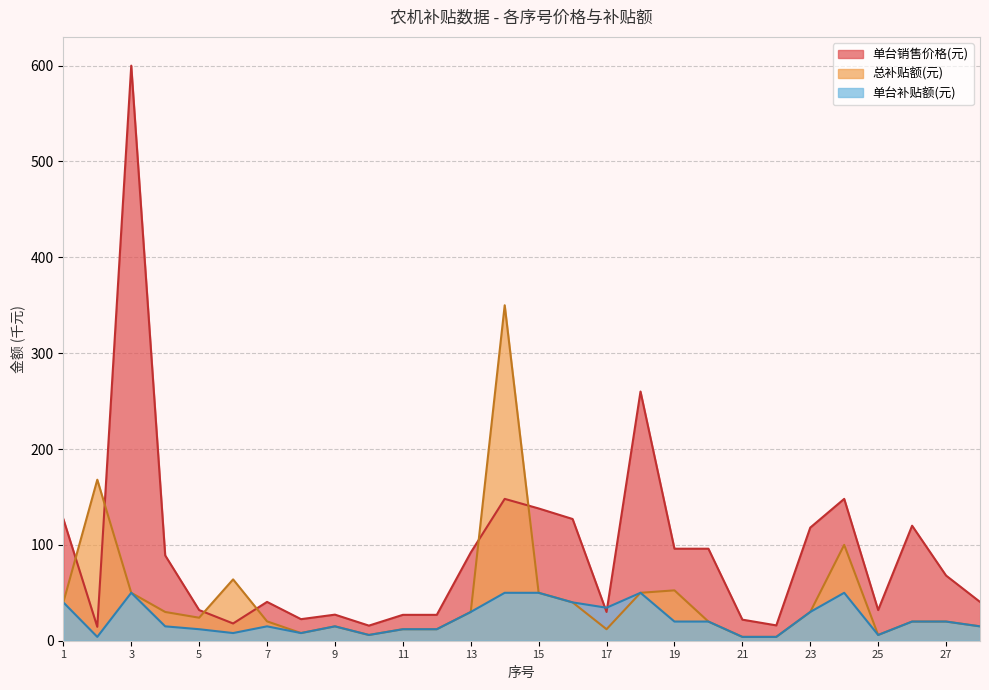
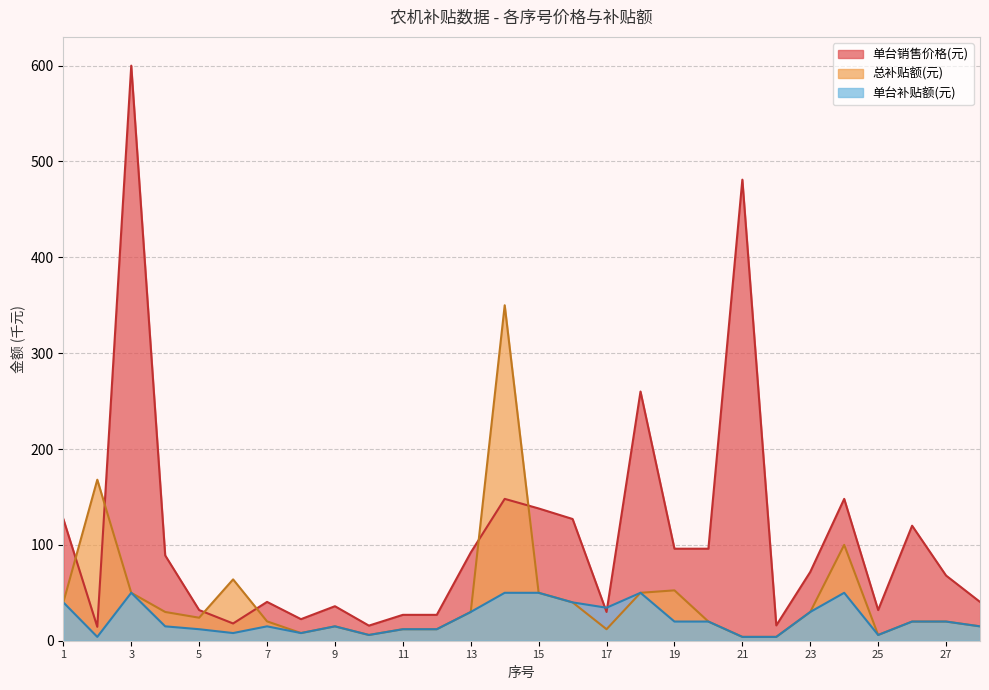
单台销售价格(元), 9: 30 -> 40
单台销售价格(元), 21: 20 -> 480
单台销售价格(元), 23: 120 -> 70
